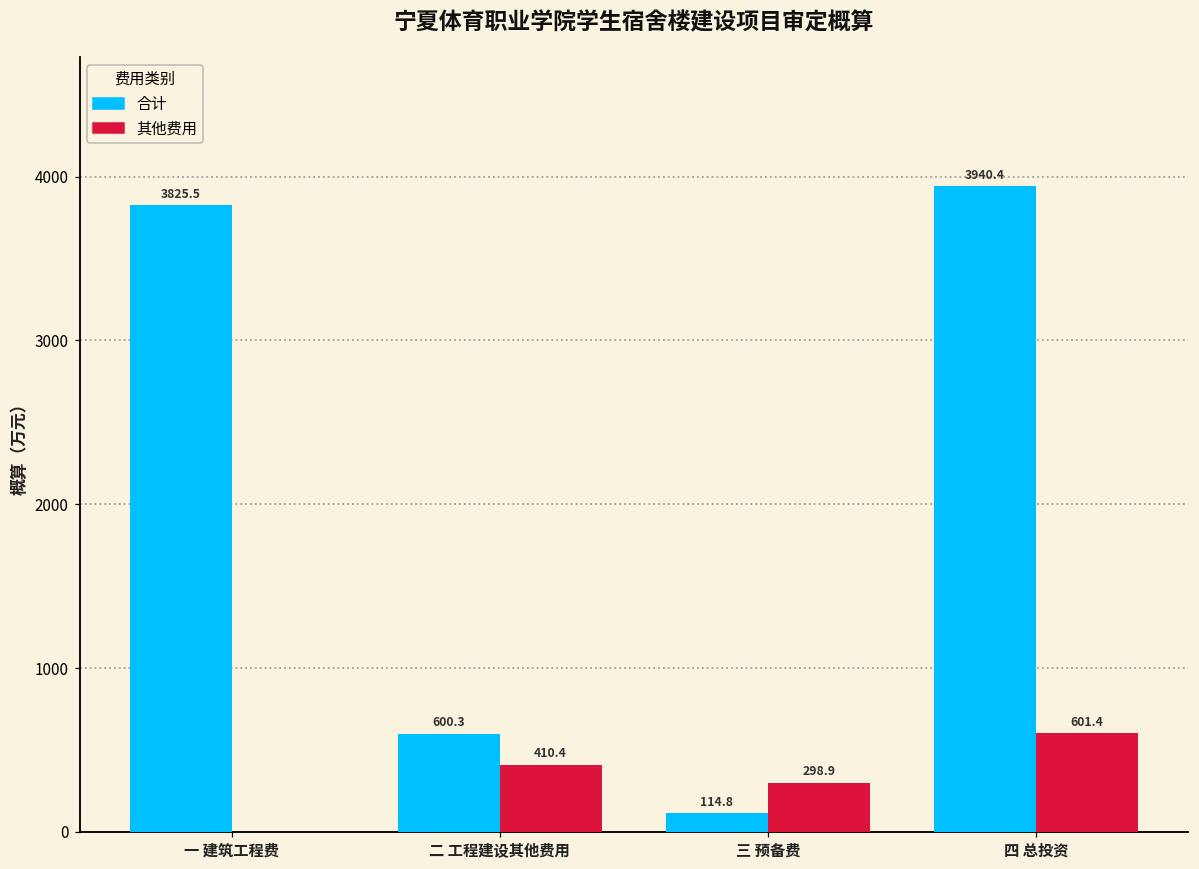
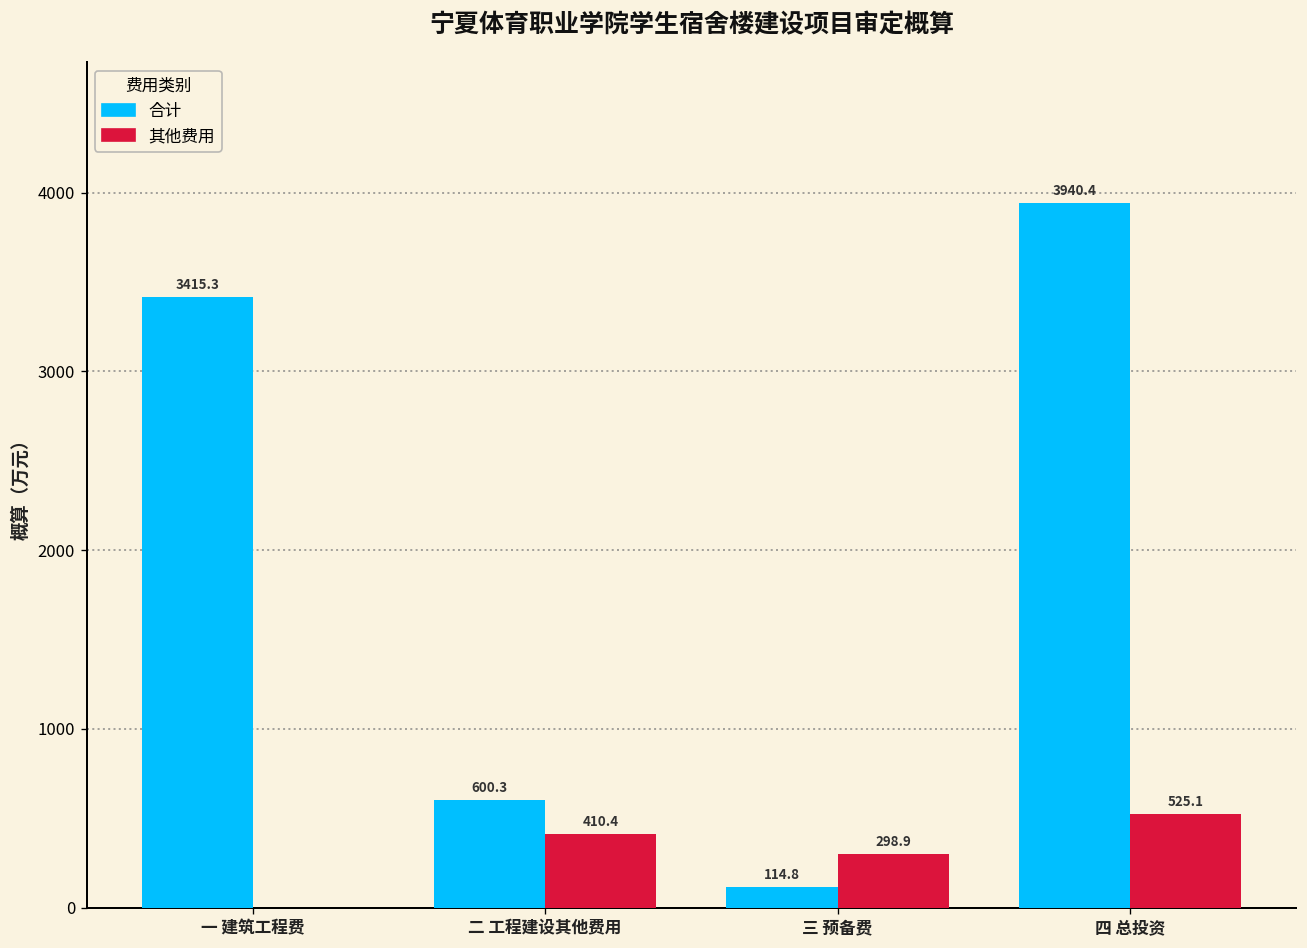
合计, 一 建筑工程费: 3825.5 -> 3415.3
其他费用, 四 总投资: 601.4 -> 525.1
